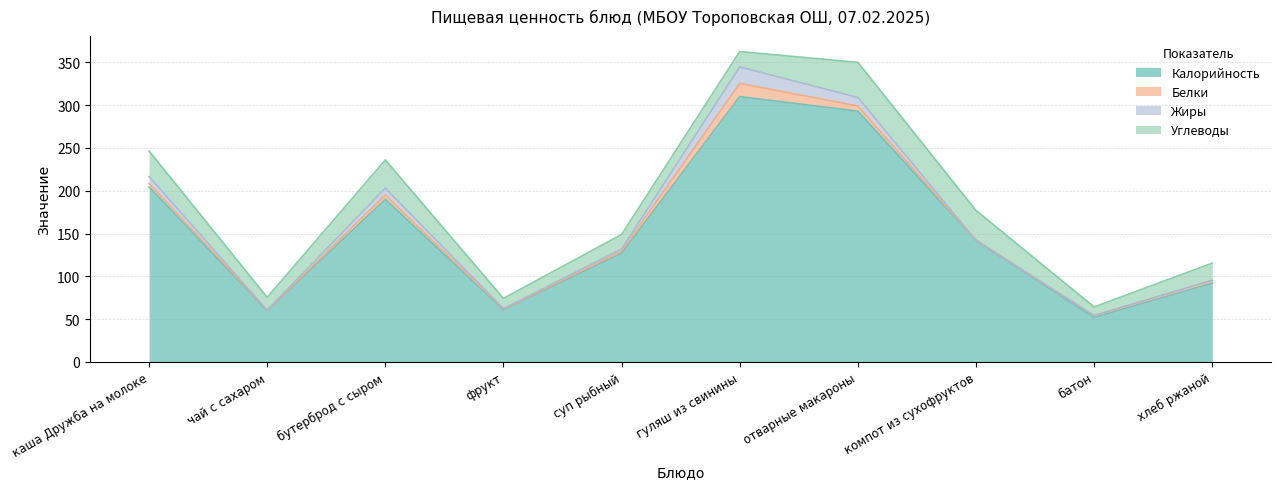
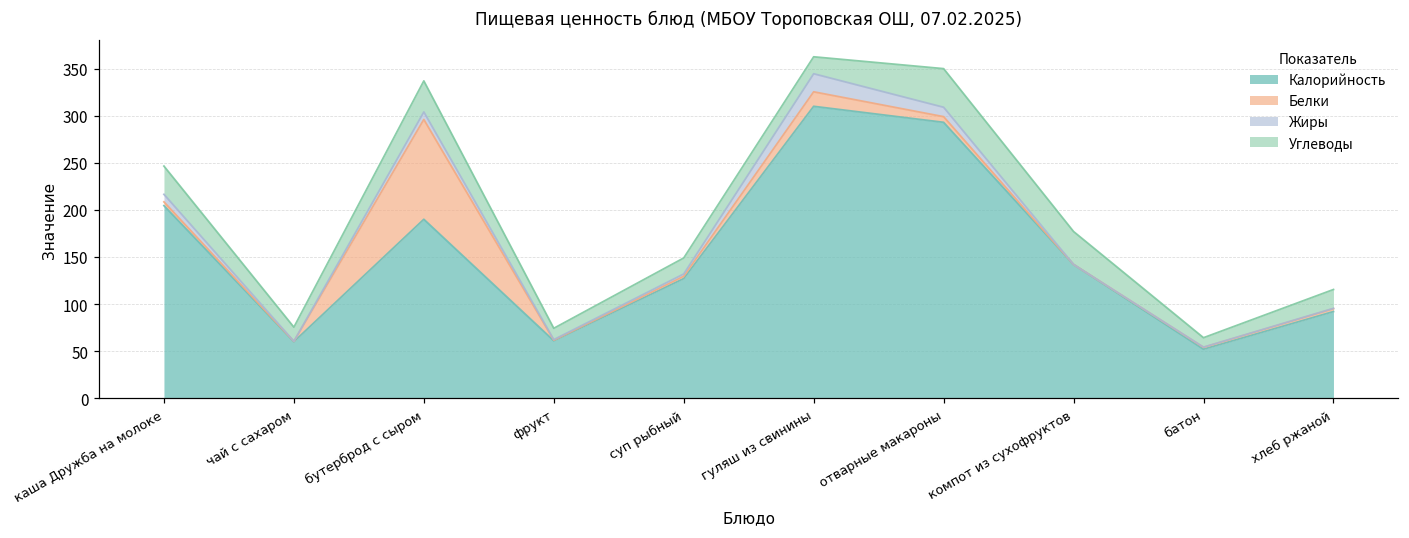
Белки, бутерброд с сыром: 10 -> 110
